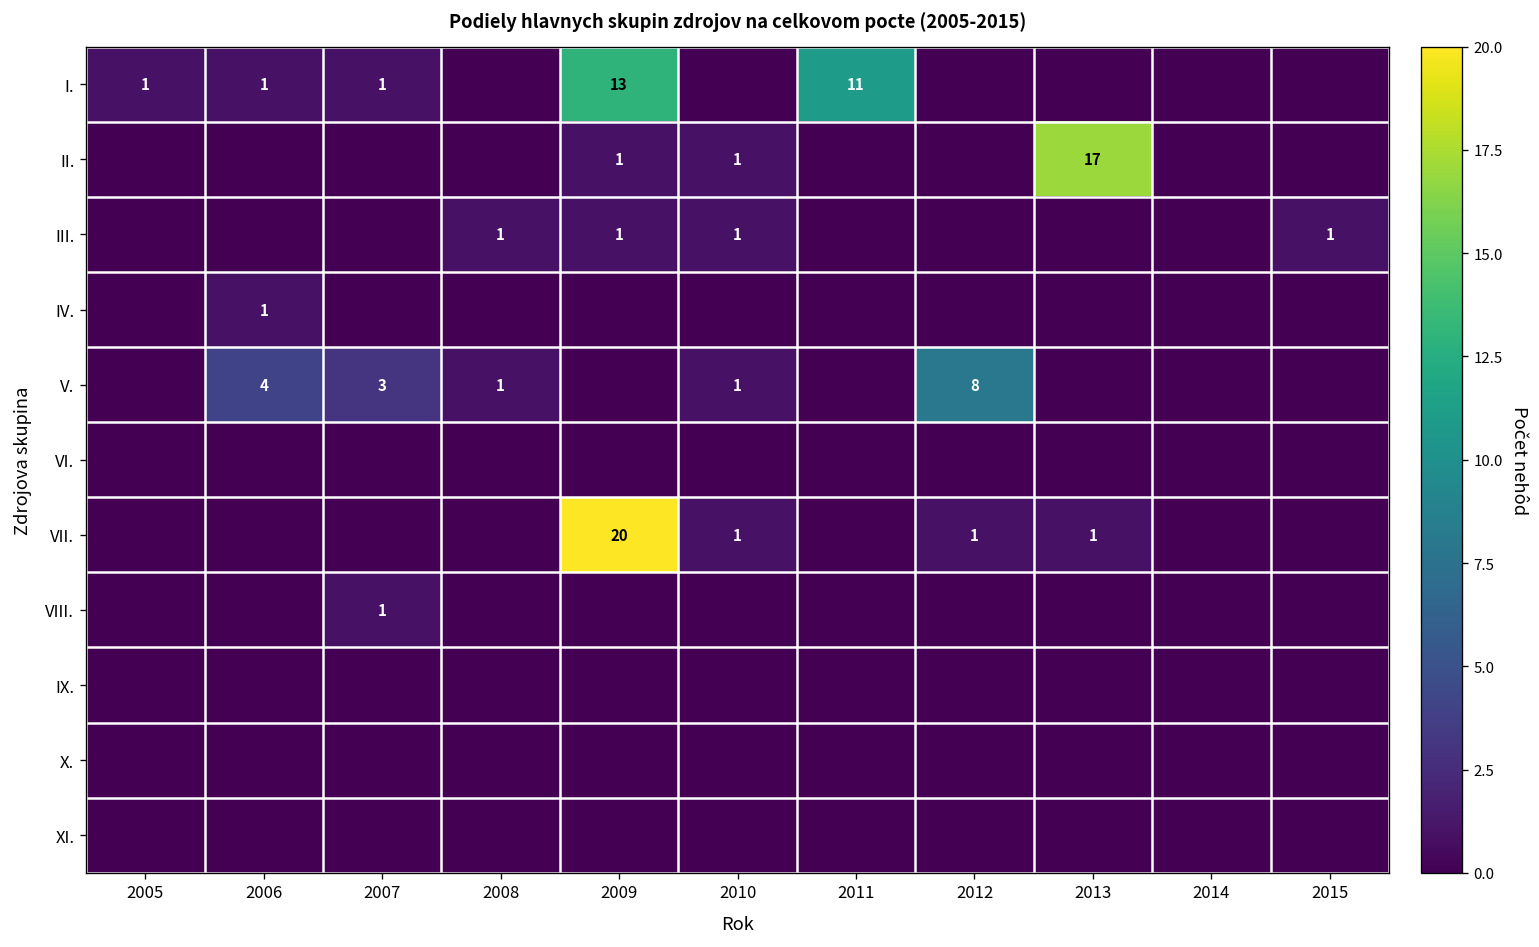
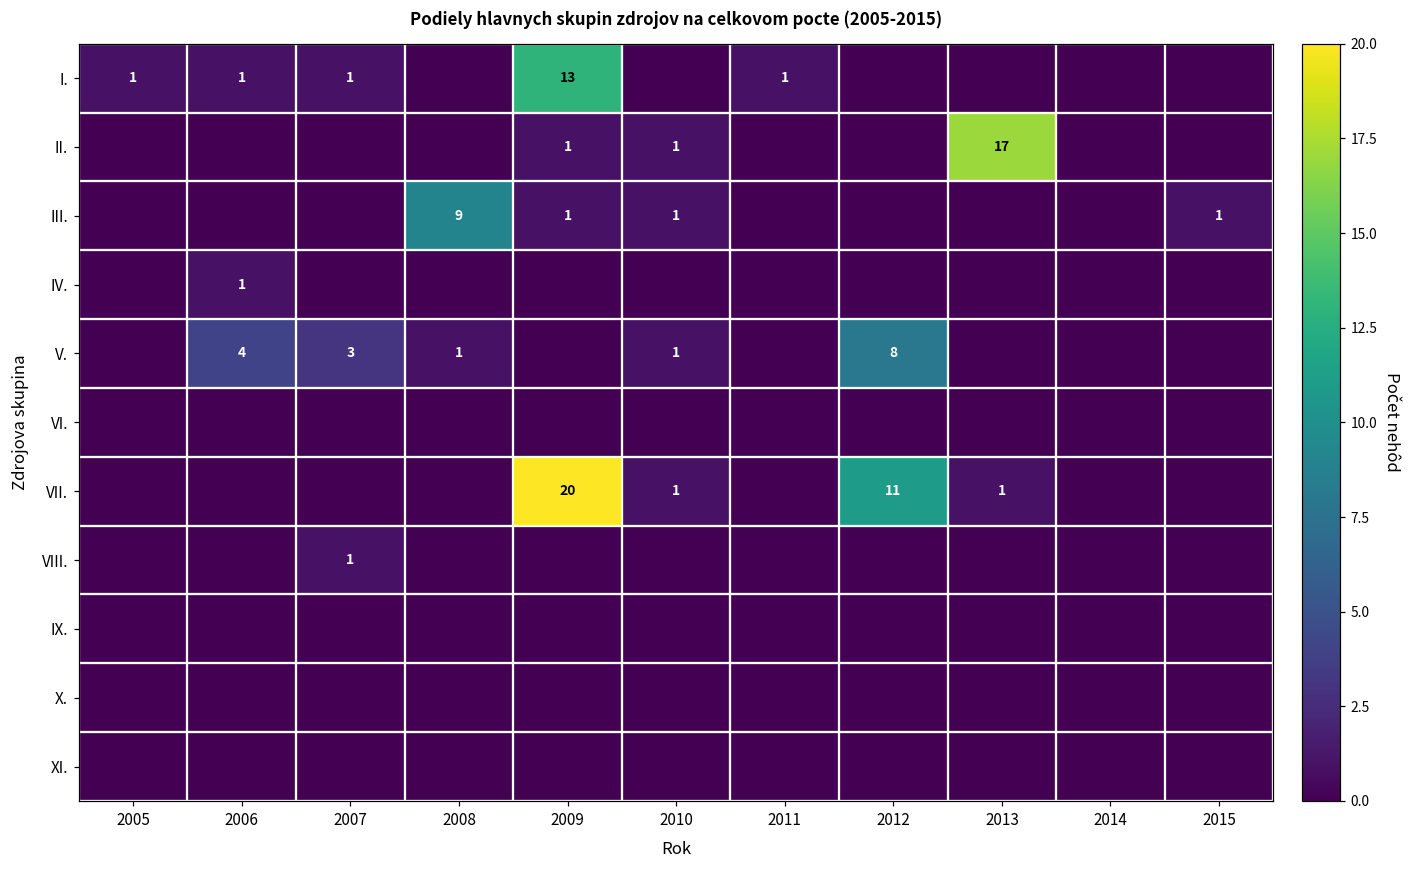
I., 2011: 11 -> 1
III., 2008: 1 -> 9
VII., 2012: 1 -> 11
